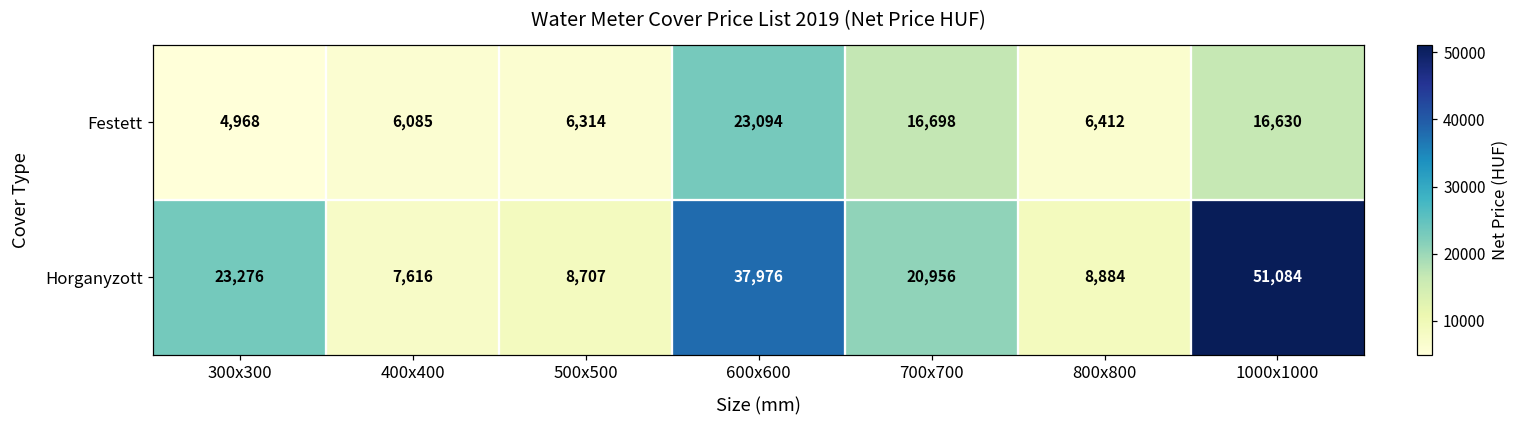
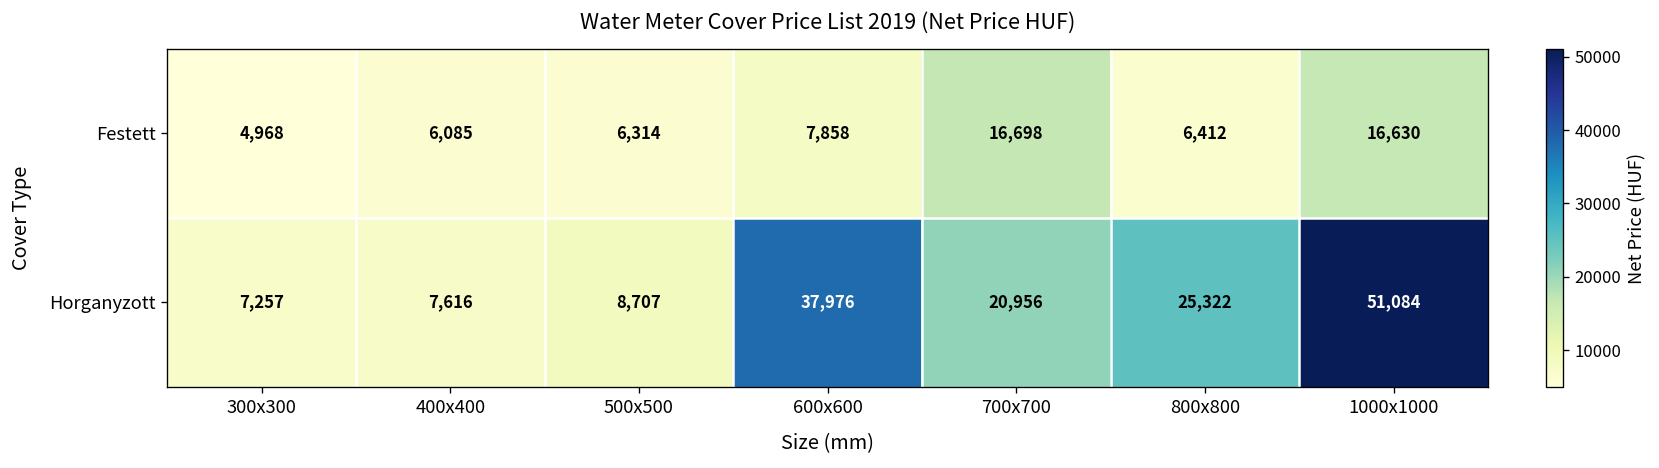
Festett, 600x600: 23,094 -> 7,858
Horganyzott, 300x300: 23,276 -> 7,257
Horganyzott, 800x800: 8,884 -> 25,322
